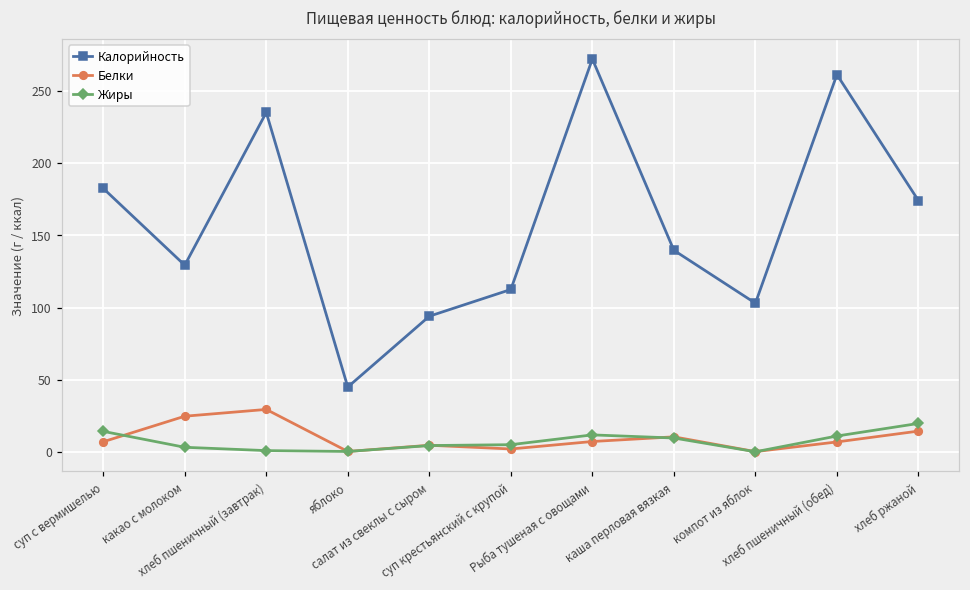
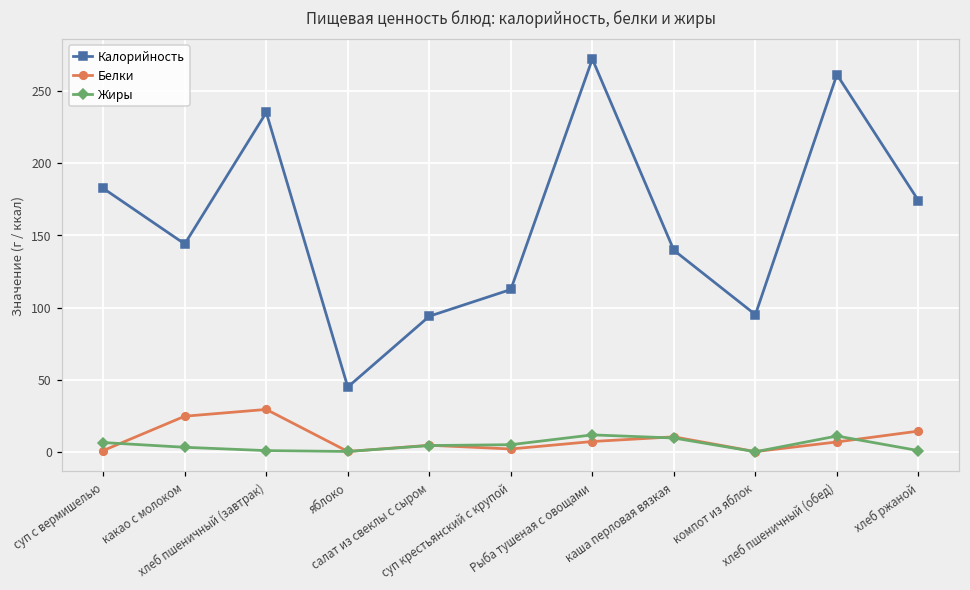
Белки, суп с вермишелью: 7 -> 1
Жиры, суп с вермишелью: 14 -> 7
Калорийность, какао с молоком: 129 -> 144
Калорийность, компот из яблок: 103 -> 95
Жиры, хлеб ржаной: 20 -> 1
